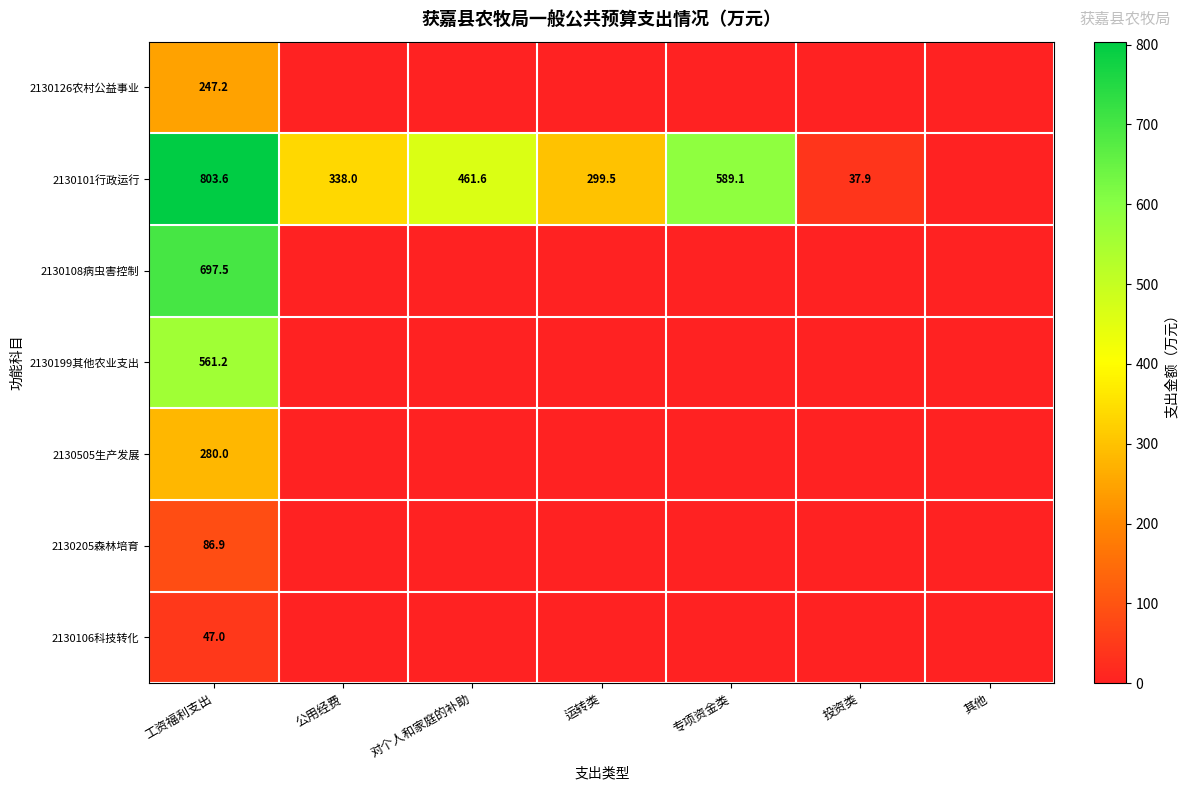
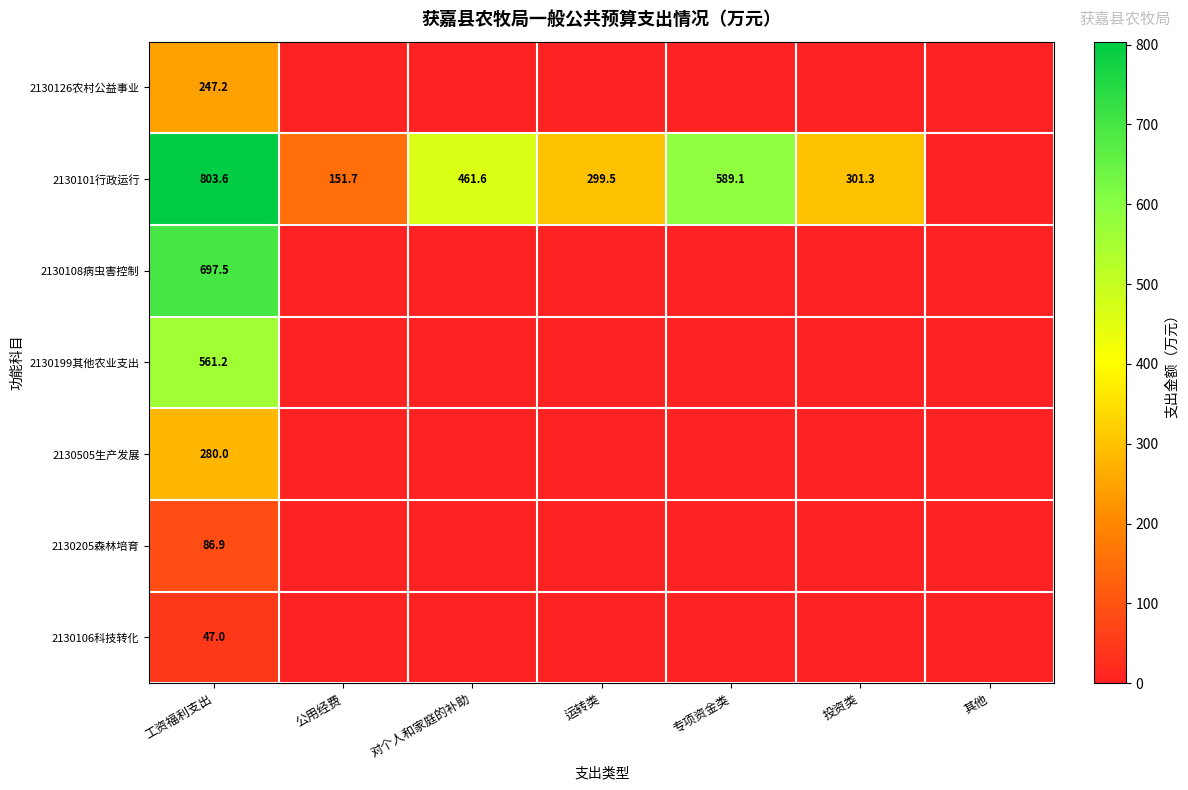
2130101行政运行, 公用经费: 338.0 -> 151.7
2130101行政运行, 投资类: 37.9 -> 301.3
